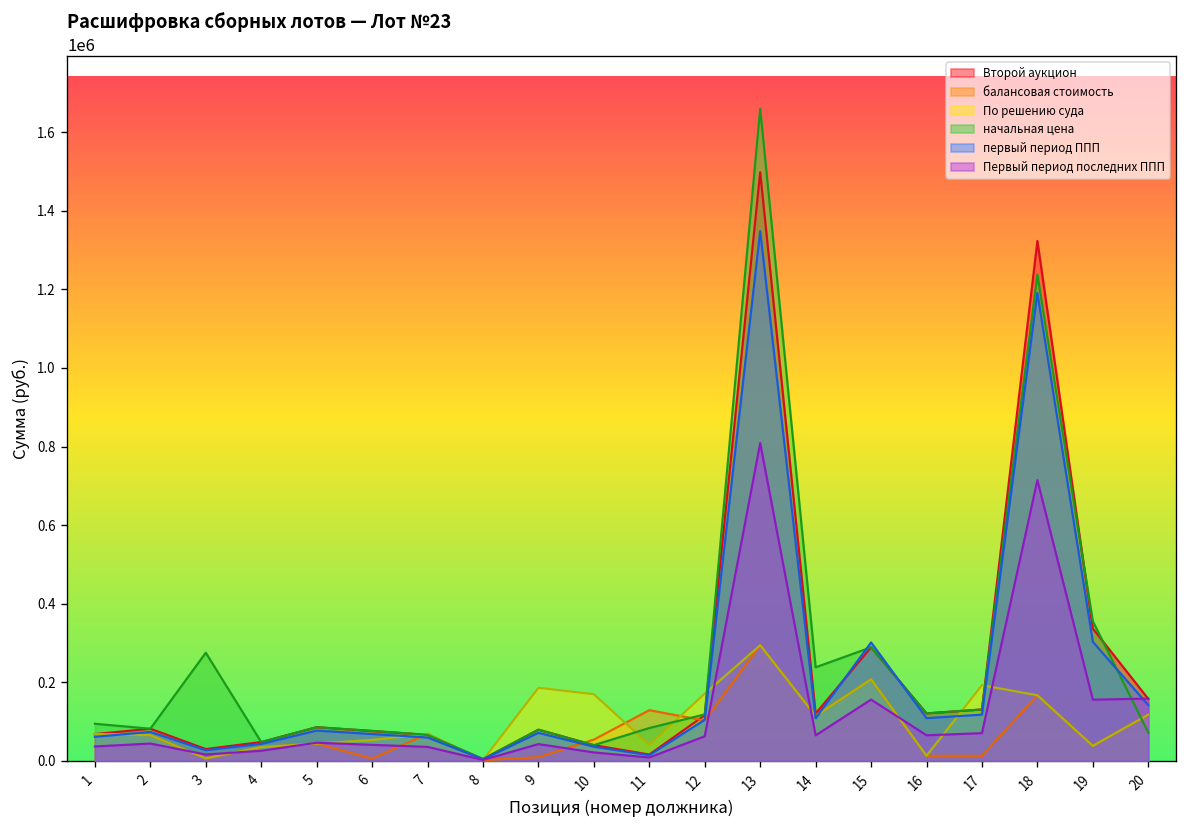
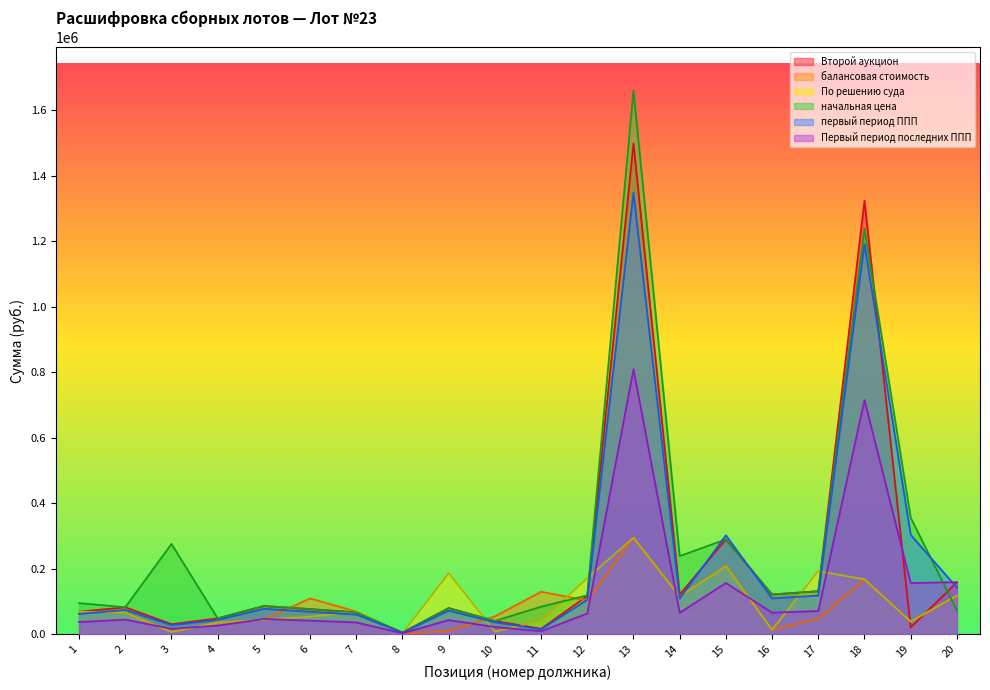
балансовая стоимость, 6: 10000 -> 110000
По решению суда, 10: 170000 -> 10000
балансовая стоимость, 17: 10000 -> 50000
Второй аукцион, 19: 340000 -> 20000
